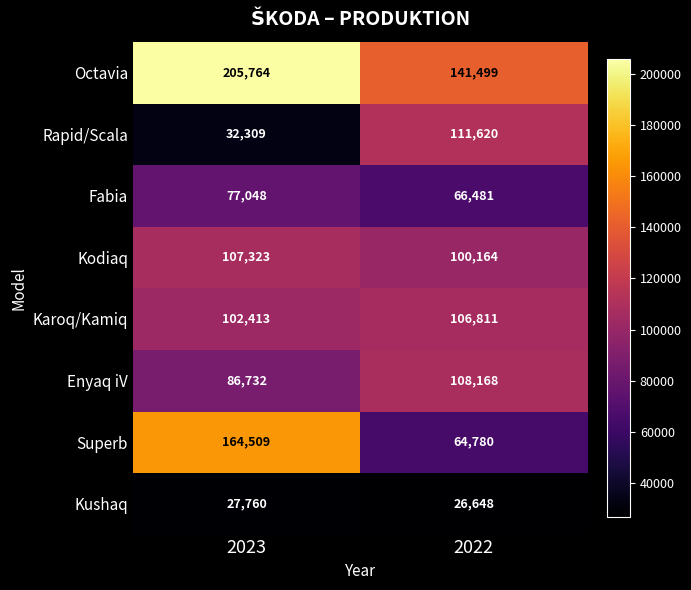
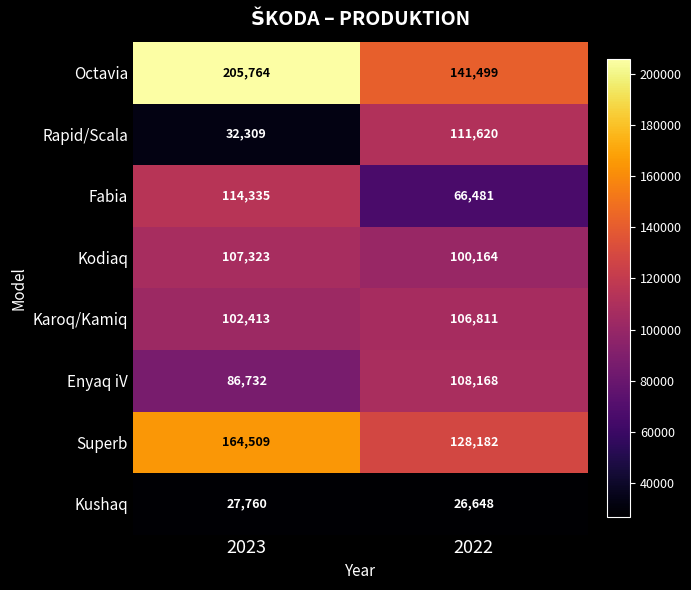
Fabia, 2023: 77,048 -> 114,335
Superb, 2022: 64,780 -> 128,182
